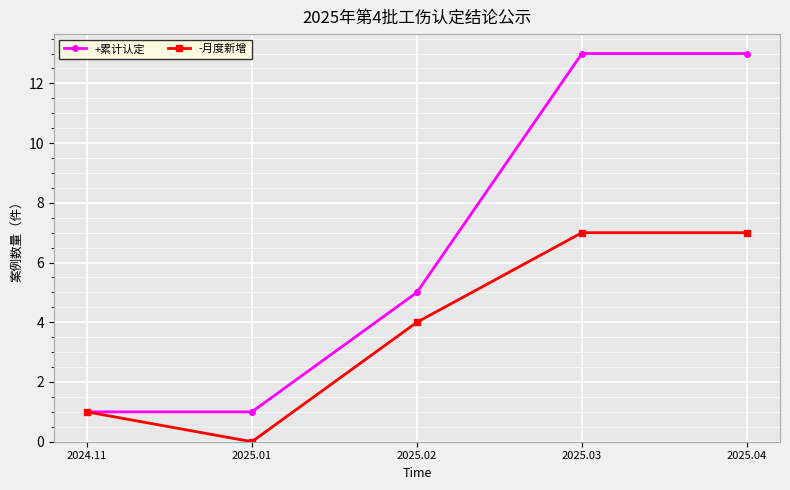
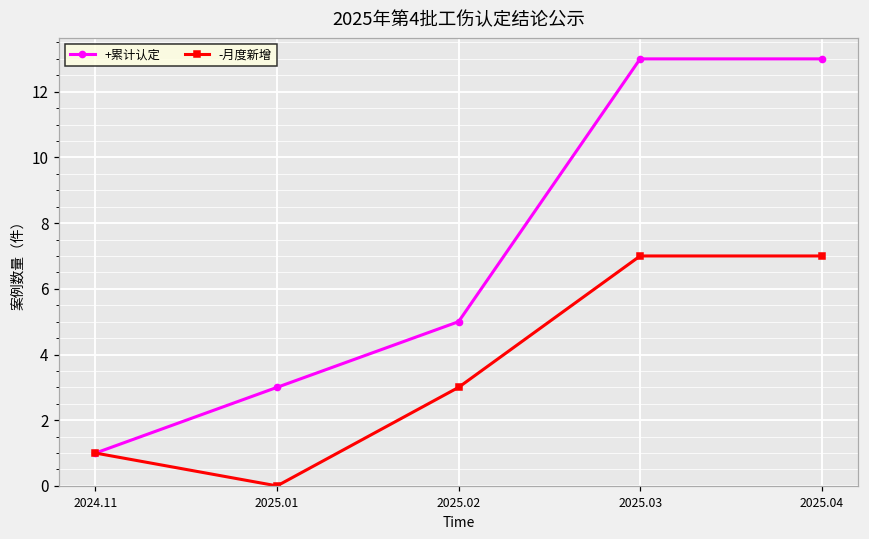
+累计认定, 2025.01: 1 -> 3
-月度新增, 2025.02: 4 -> 3
